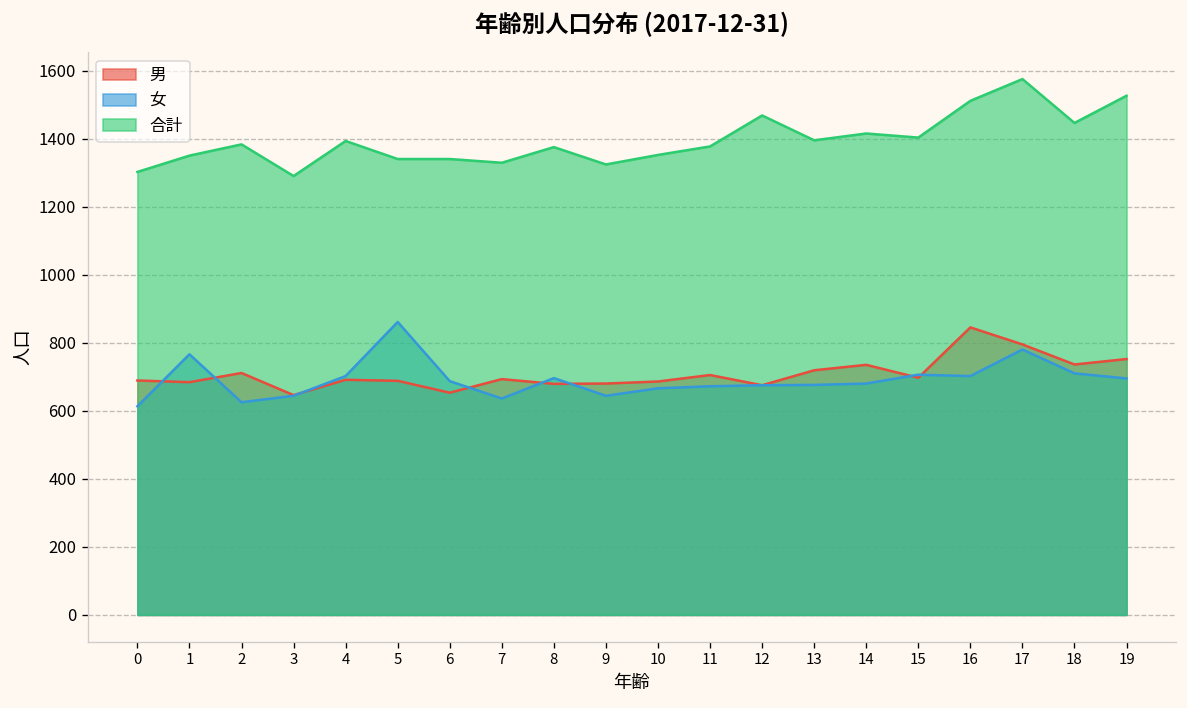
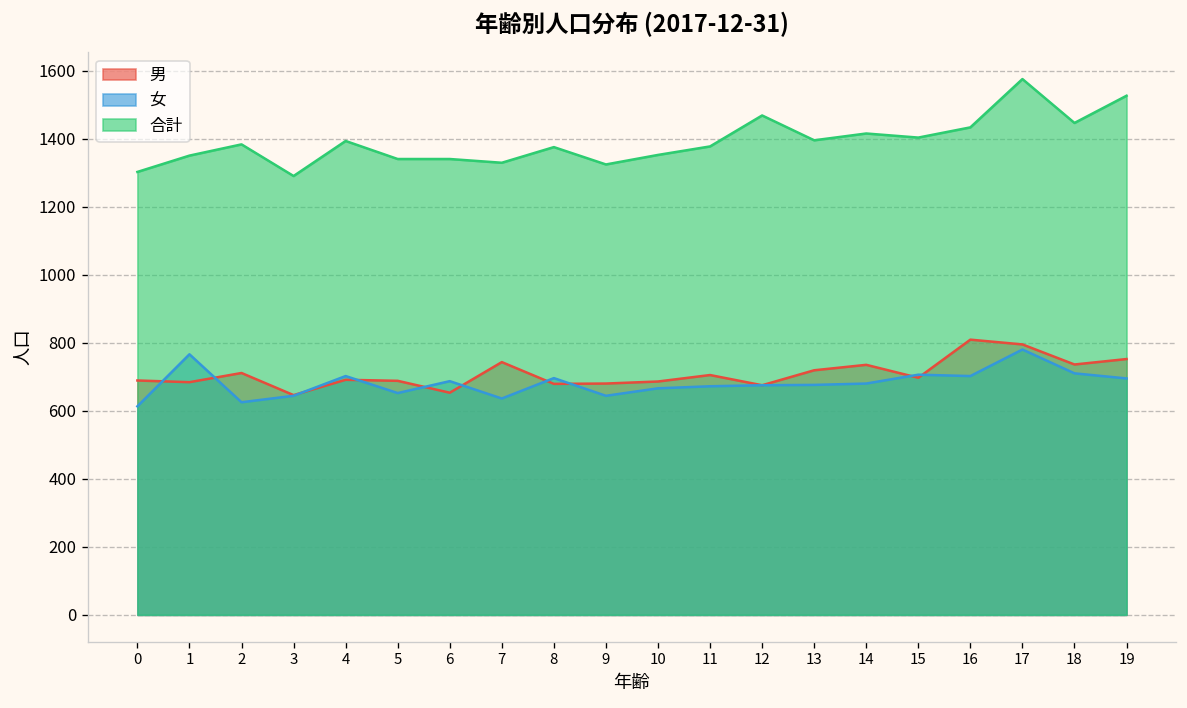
女, 5: 860 -> 650
男, 7: 690 -> 740
男, 16: 850 -> 810
合計, 16: 1510 -> 1430
